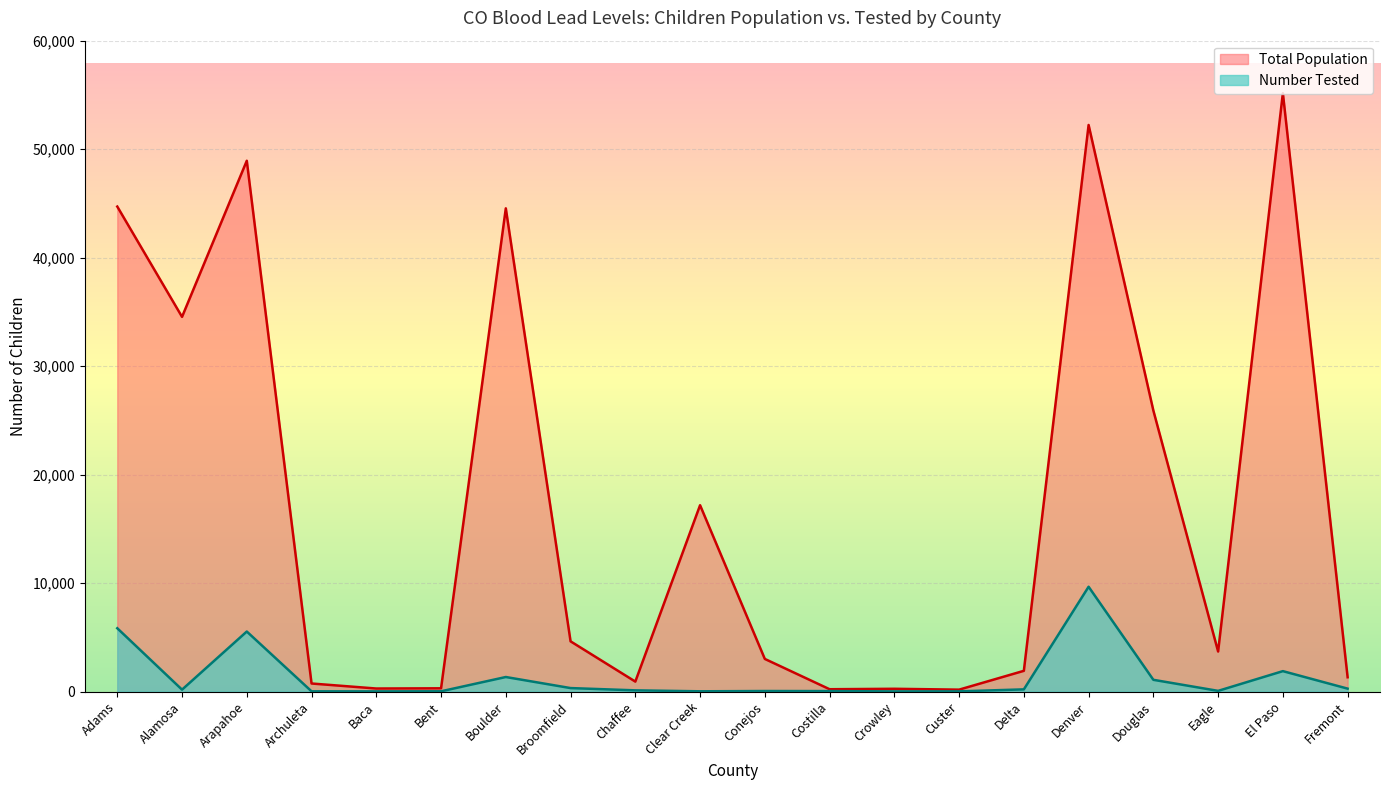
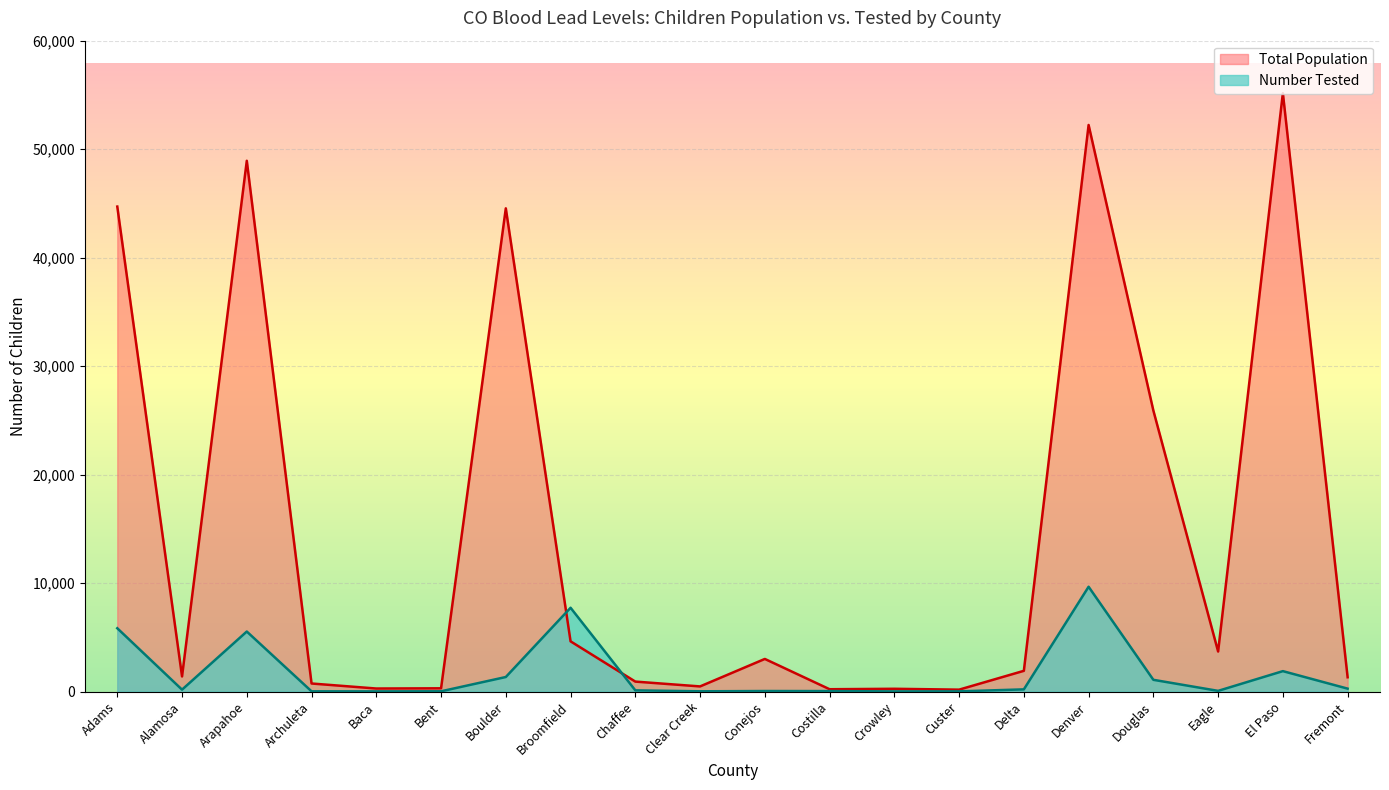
Total Population, Alamosa: 34,500 -> 1,400
Number Tested, Broomfield: 300 -> 7,700
Total Population, Clear Creek: 17,200 -> 500
